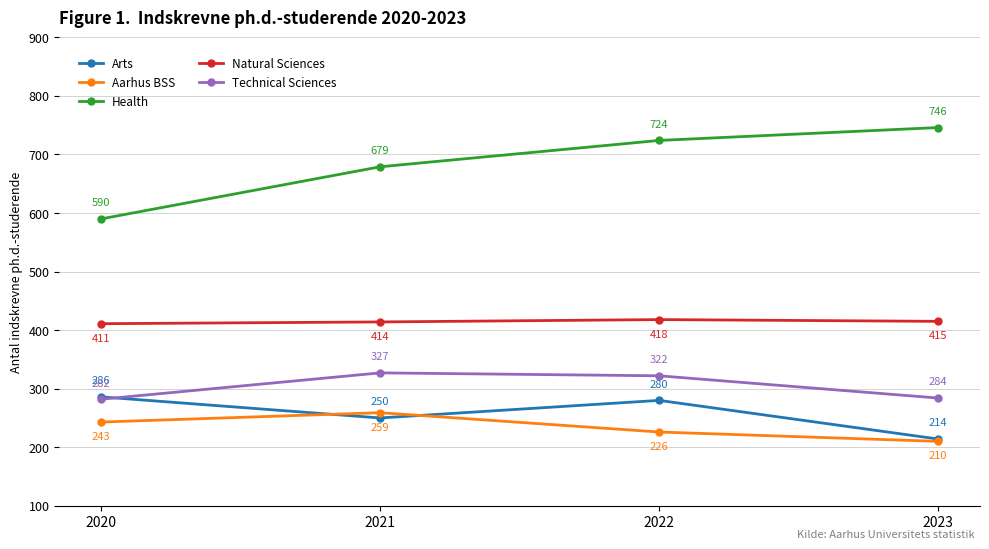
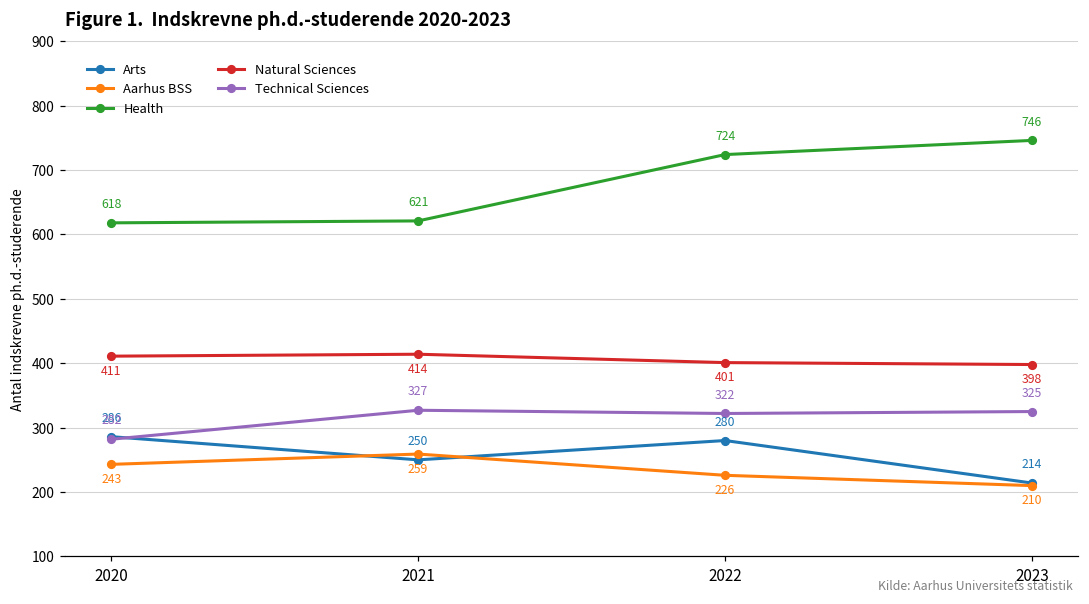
Health, 2020: 590 -> 618
Health, 2021: 679 -> 621
Natural Sciences, 2022: 418 -> 401
Natural Sciences, 2023: 415 -> 398
Technical Sciences, 2023: 284 -> 325
